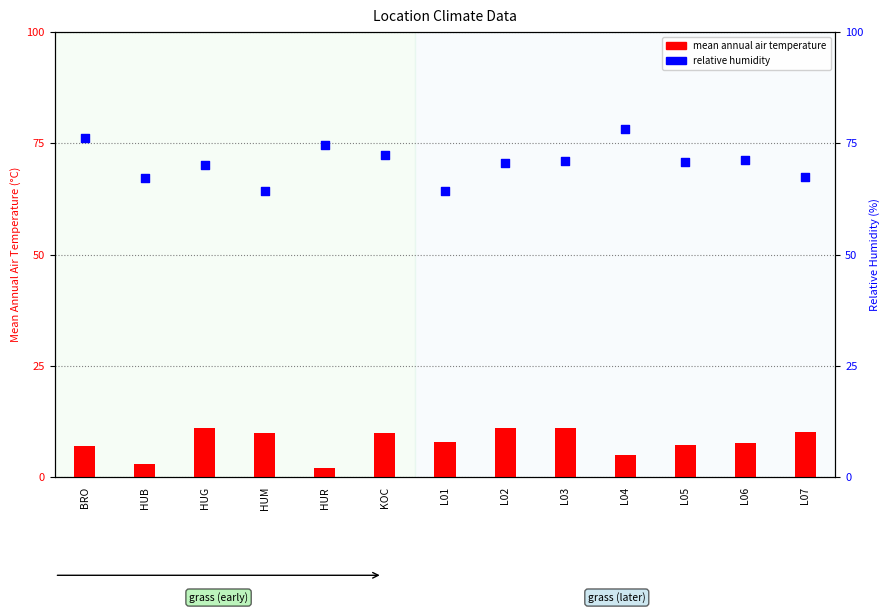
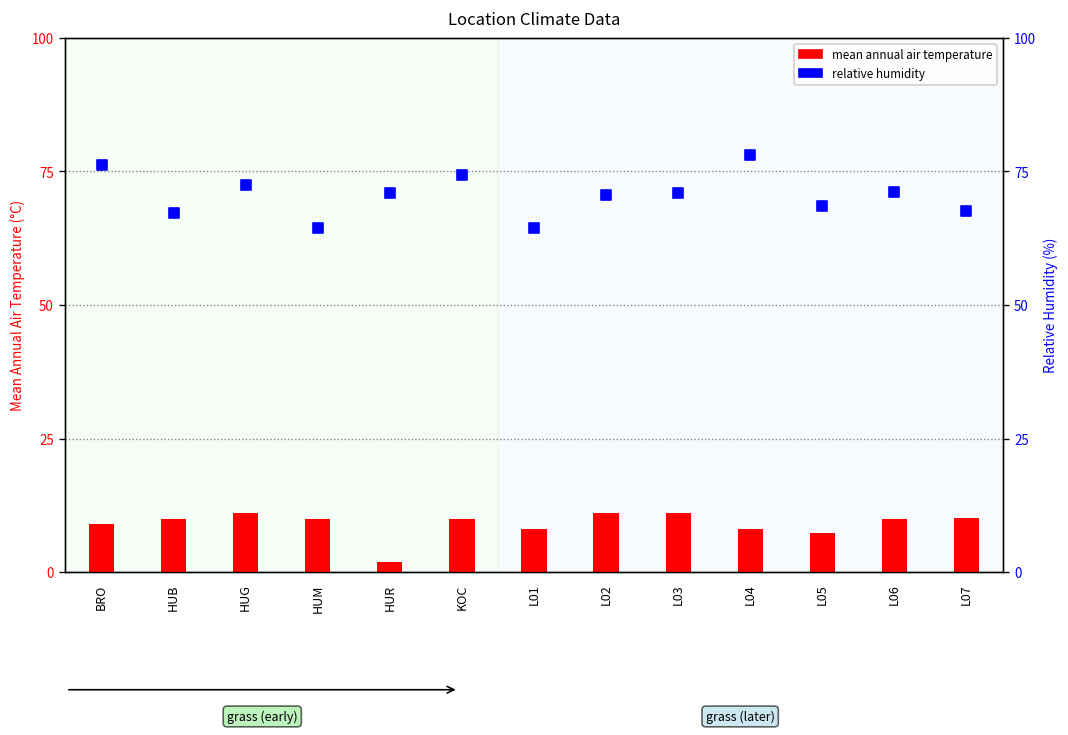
mean annual air temperature, BRO: 7 -> 9
mean annual air temperature, HUB: 3 -> 10
mean annual air temperature, L04: 5 -> 8
mean annual air temperature, L06: 8 -> 10
relative humidity, HUG: 70 -> 73
relative humidity, HUR: 75 -> 71
relative humidity, KOC: 72 -> 74
relative humidity, L05: 71 -> 69
